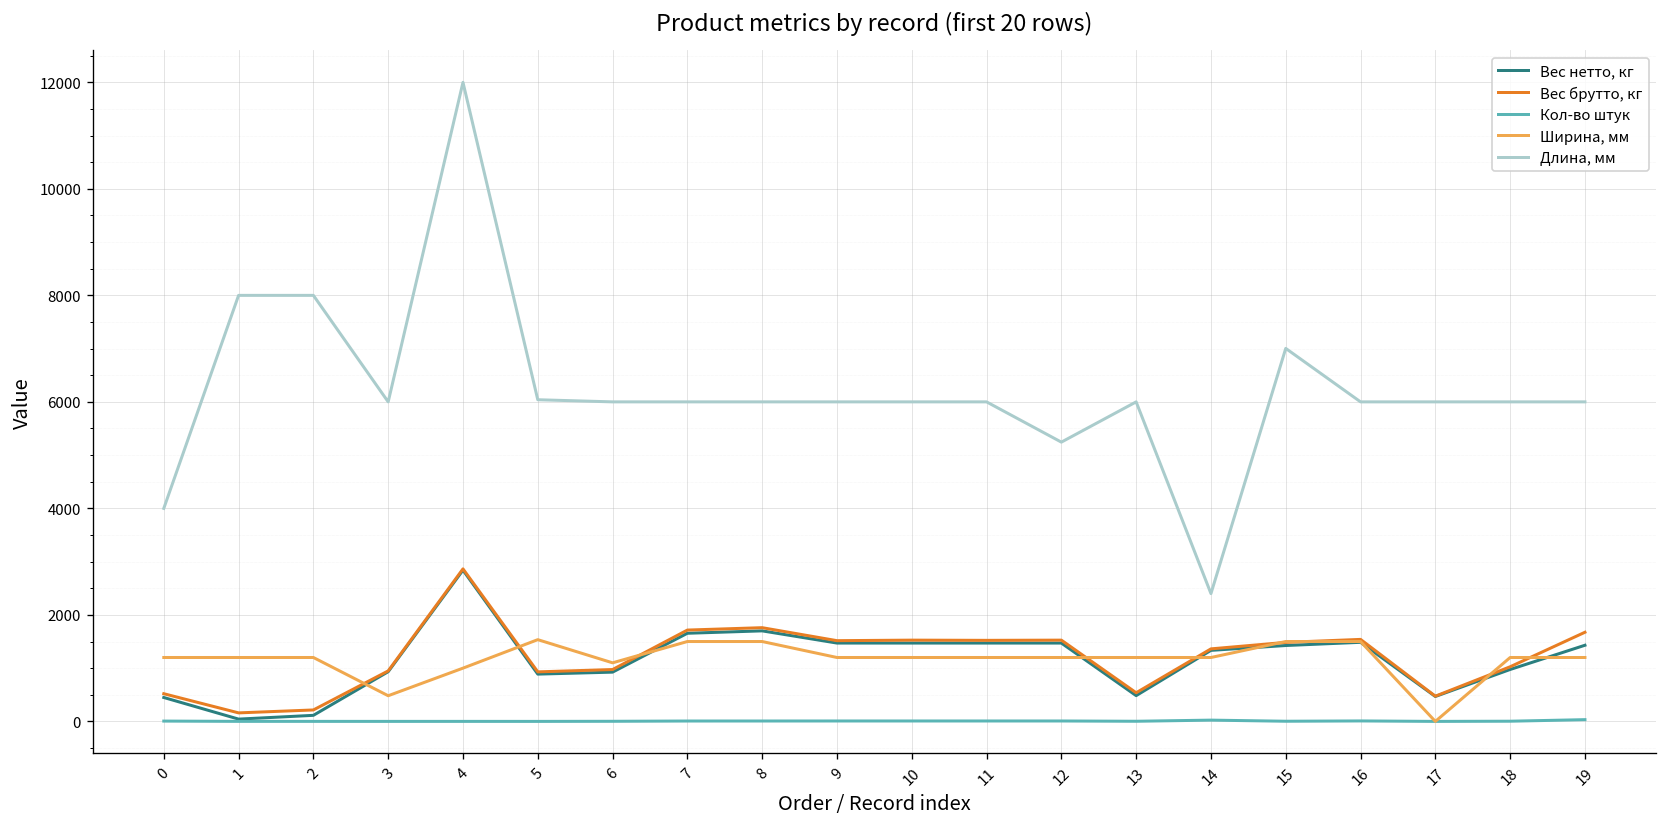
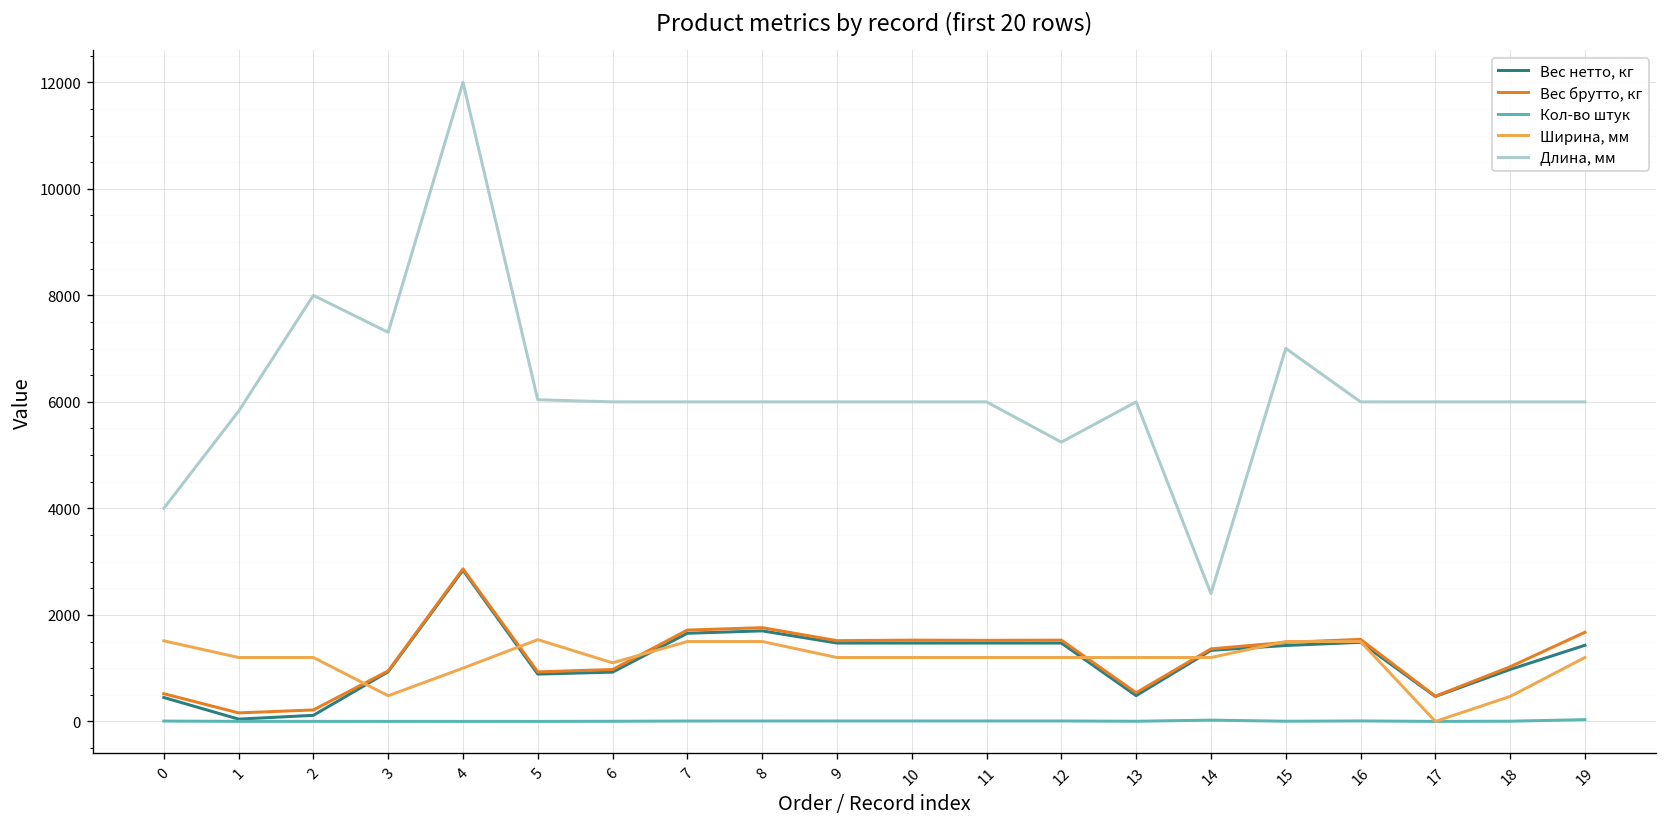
Ширина, мм, 0: 1200 -> 1500
Длина, мм, 1: 8000 -> 5800
Длина, мм, 3: 6000 -> 7300
Ширина, мм, 18: 1200 -> 500
